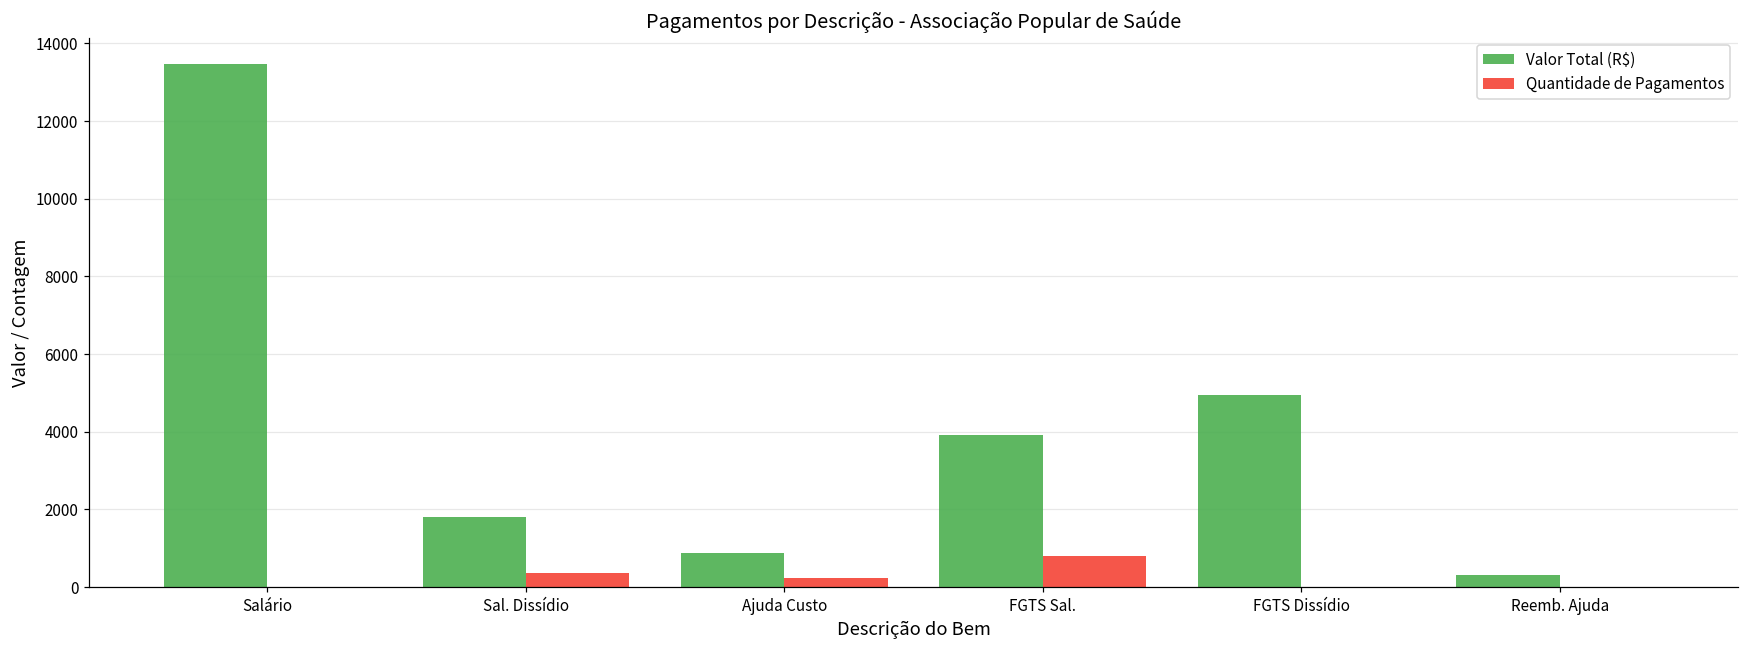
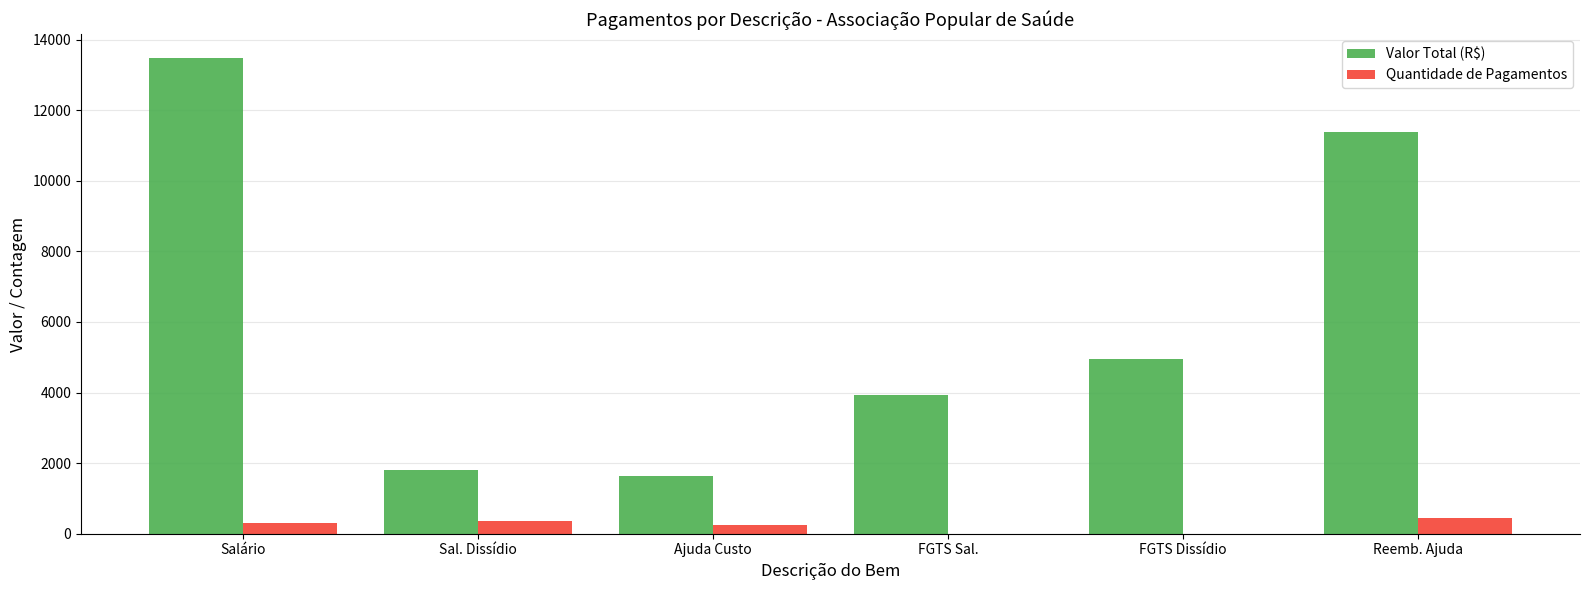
Quantidade de Pagamentos, Salário: 0 -> 300
Valor Total (R$), Ajuda Custo: 900 -> 1600
Quantidade de Pagamentos, FGTS Sal.: 800 -> 0
Valor Total (R$), Reemb. Ajuda: 300 -> 11400
Quantidade de Pagamentos, Reemb. Ajuda: 0 -> 500
